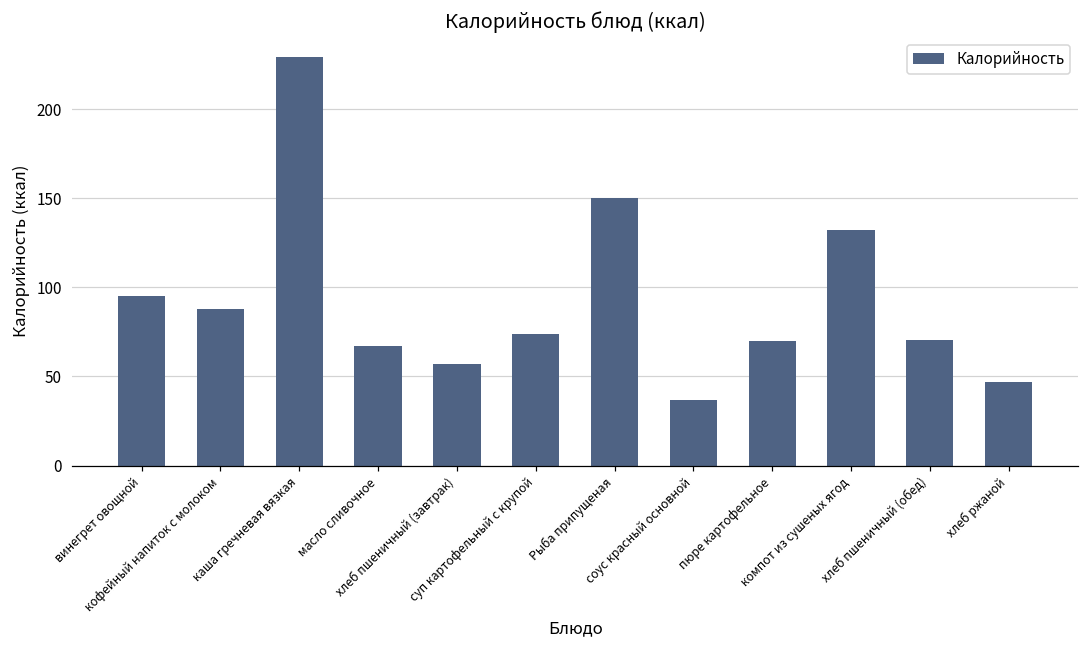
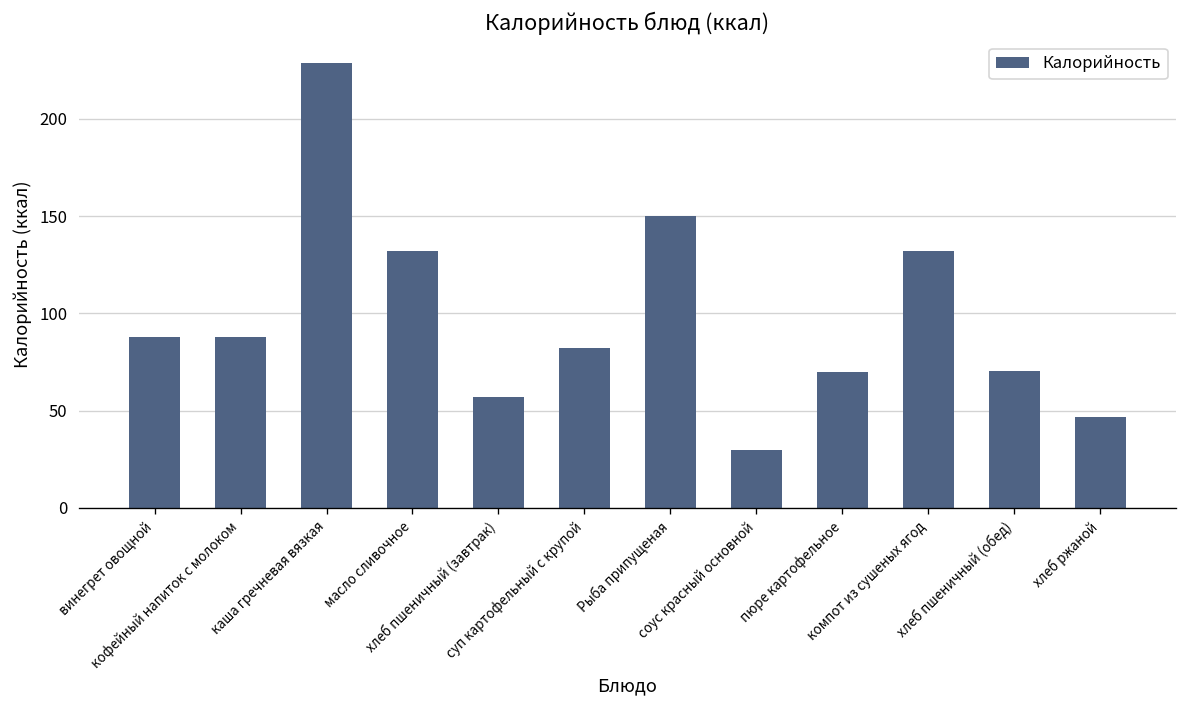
винегрет овощной: 95 -> 88
масло сливочное: 67 -> 132
суп картофельный с крупой: 74 -> 82
соус красный основной: 37 -> 30
